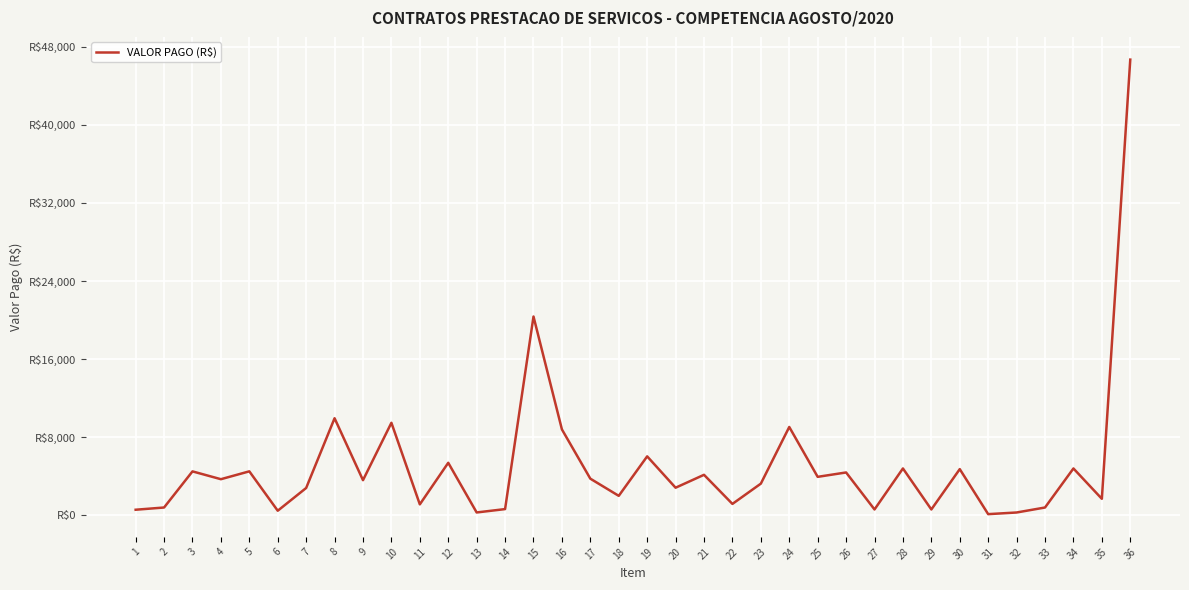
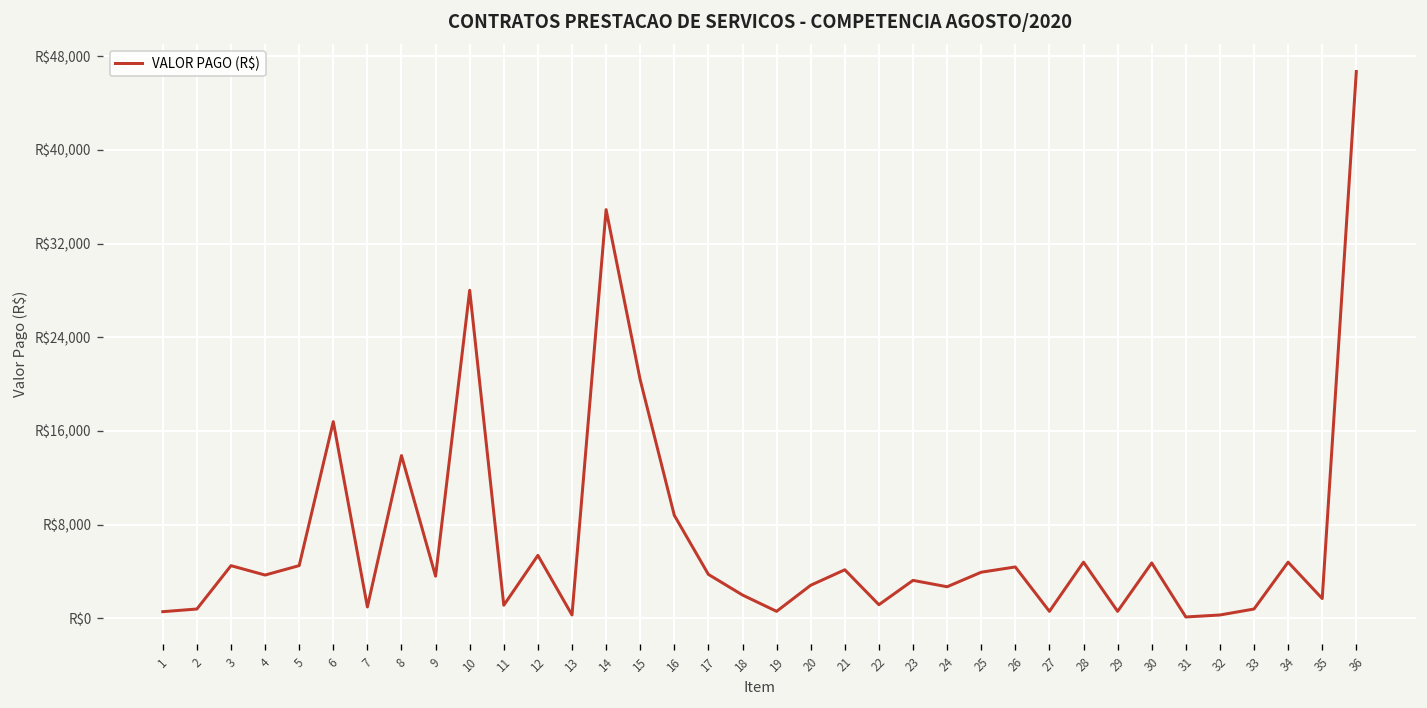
6: R$0 -> R$17,000
7: R$3,000 -> R$1,000
8: R$10,000 -> R$14,000
10: R$9,000 -> R$28,000
14: R$1,000 -> R$35,000
19: R$6,000 -> R$1,000
24: R$9,000 -> R$3,000
